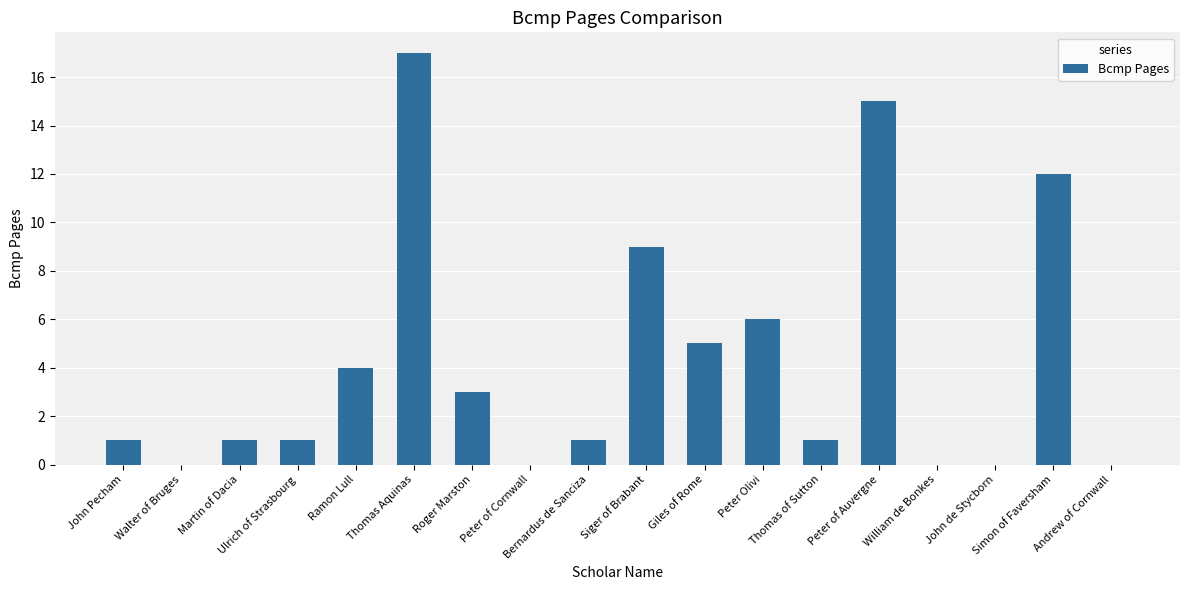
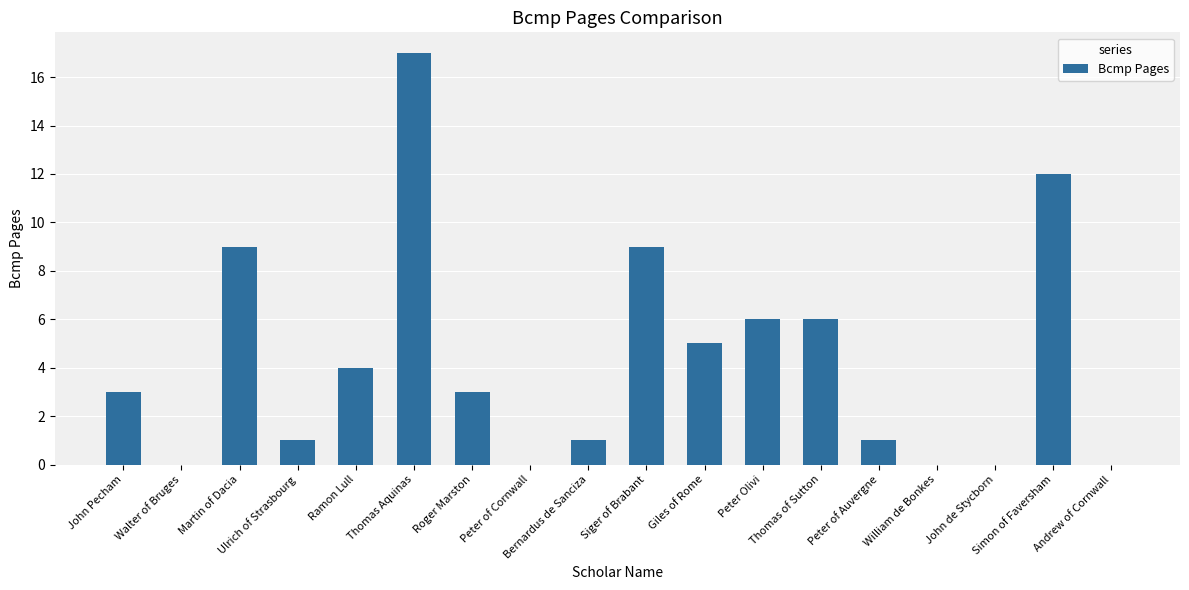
John Pecham: 1 -> 3
Martin of Dacia: 1 -> 9
Thomas of Sutton: 1 -> 6
Peter of Auvergne: 15 -> 1
